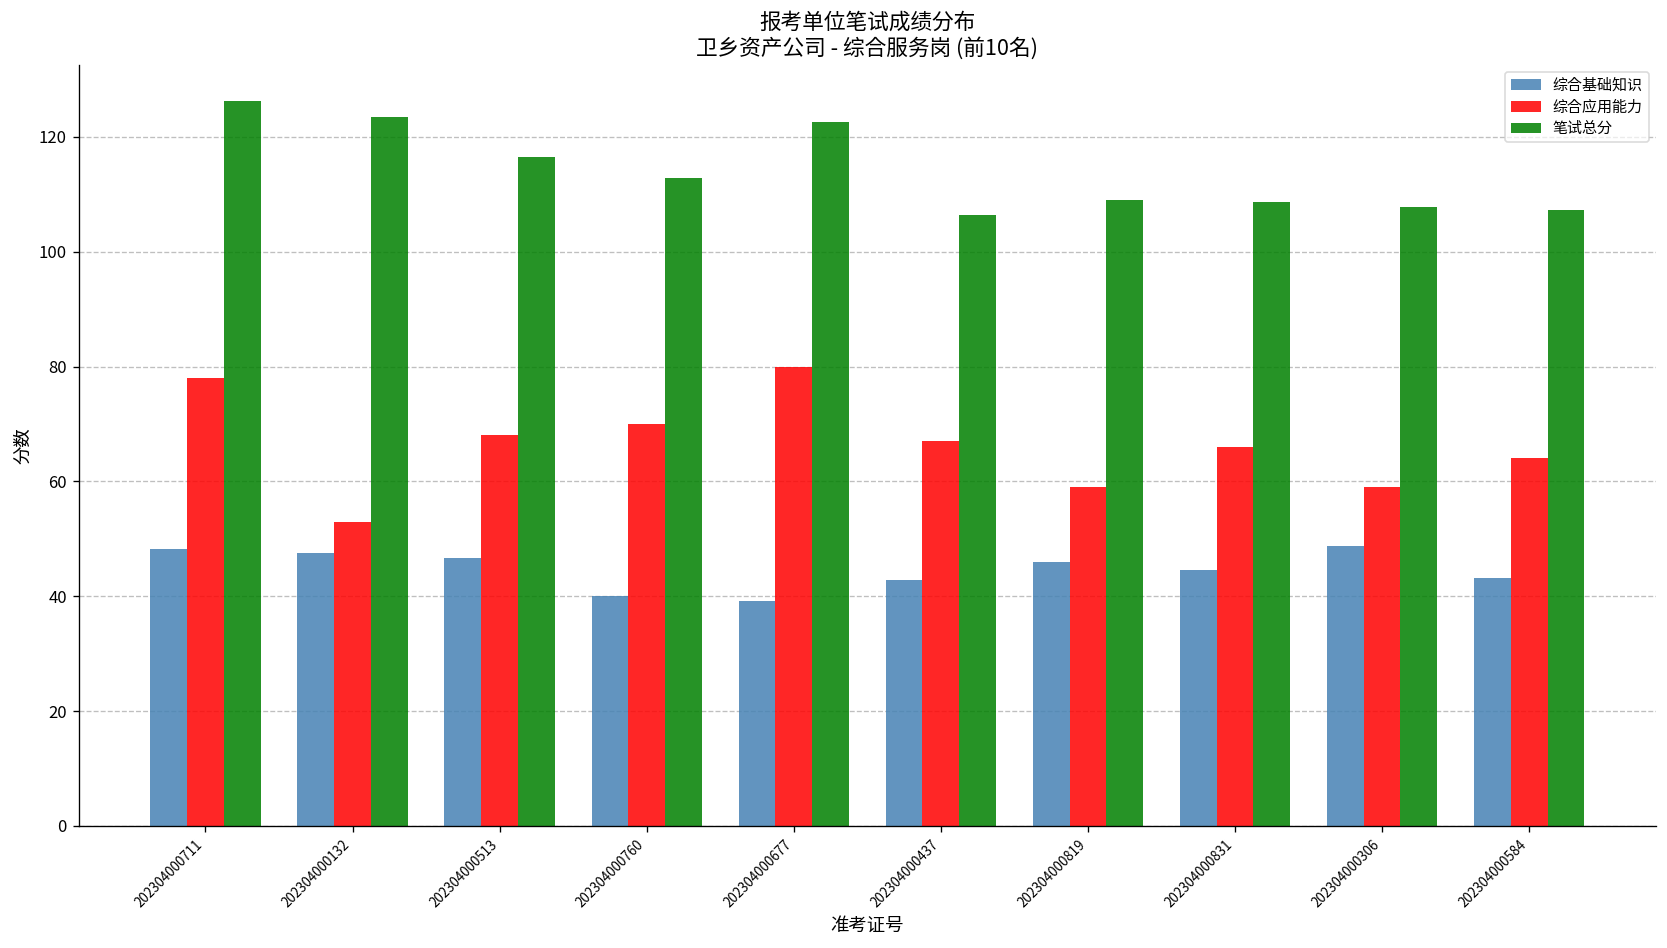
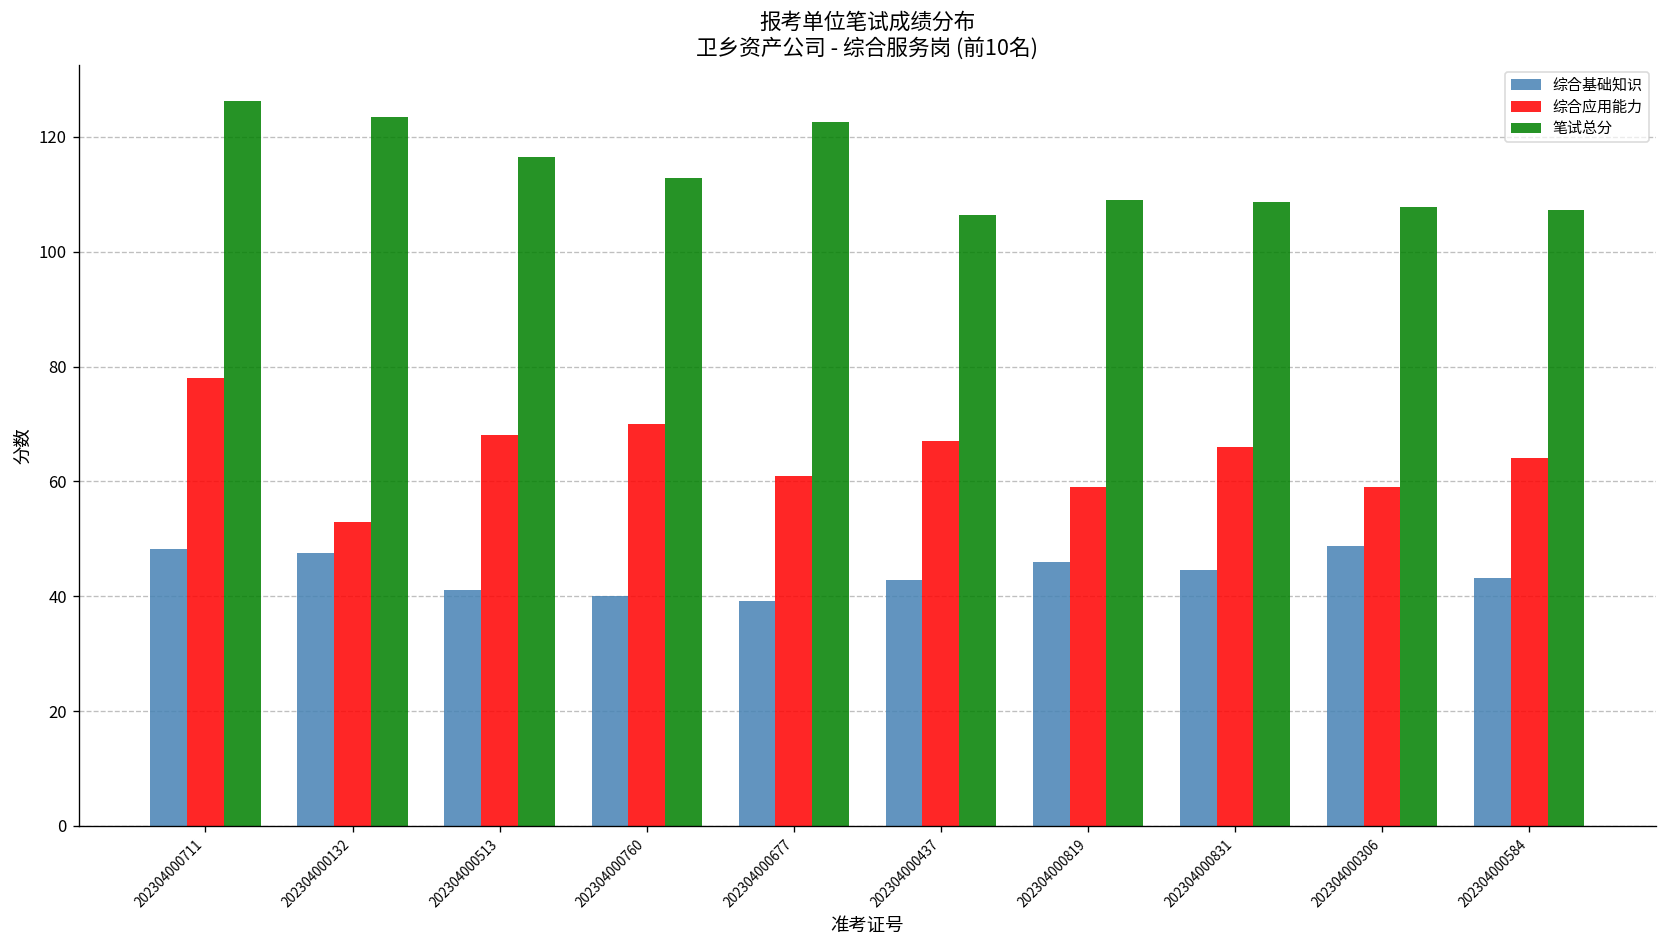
综合基础知识, 202304000513: 47 -> 41
综合应用能力, 202304000677: 80 -> 61
